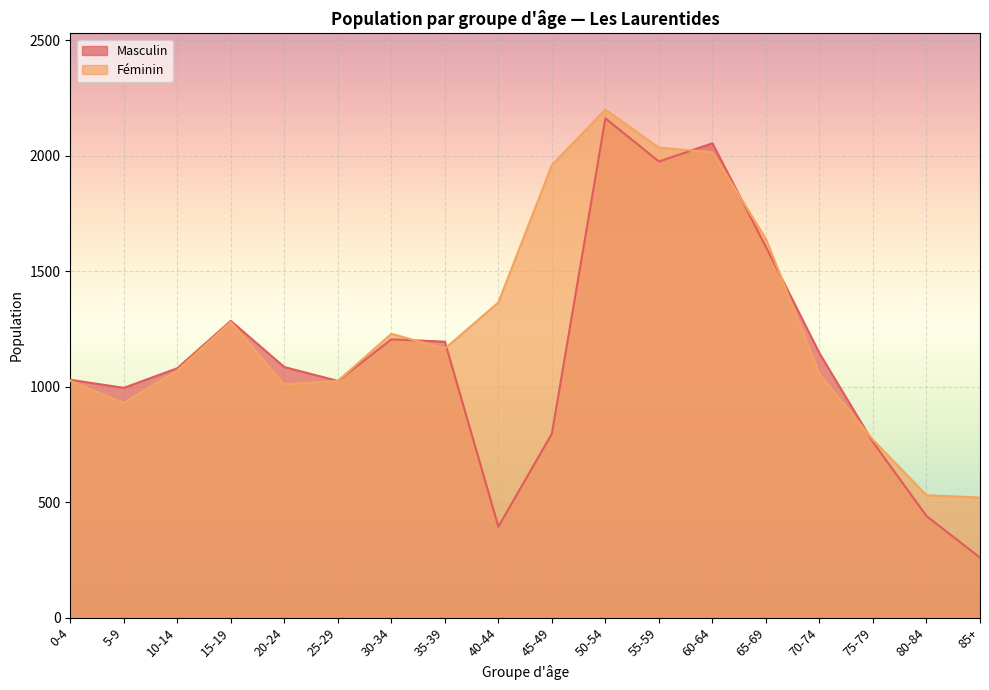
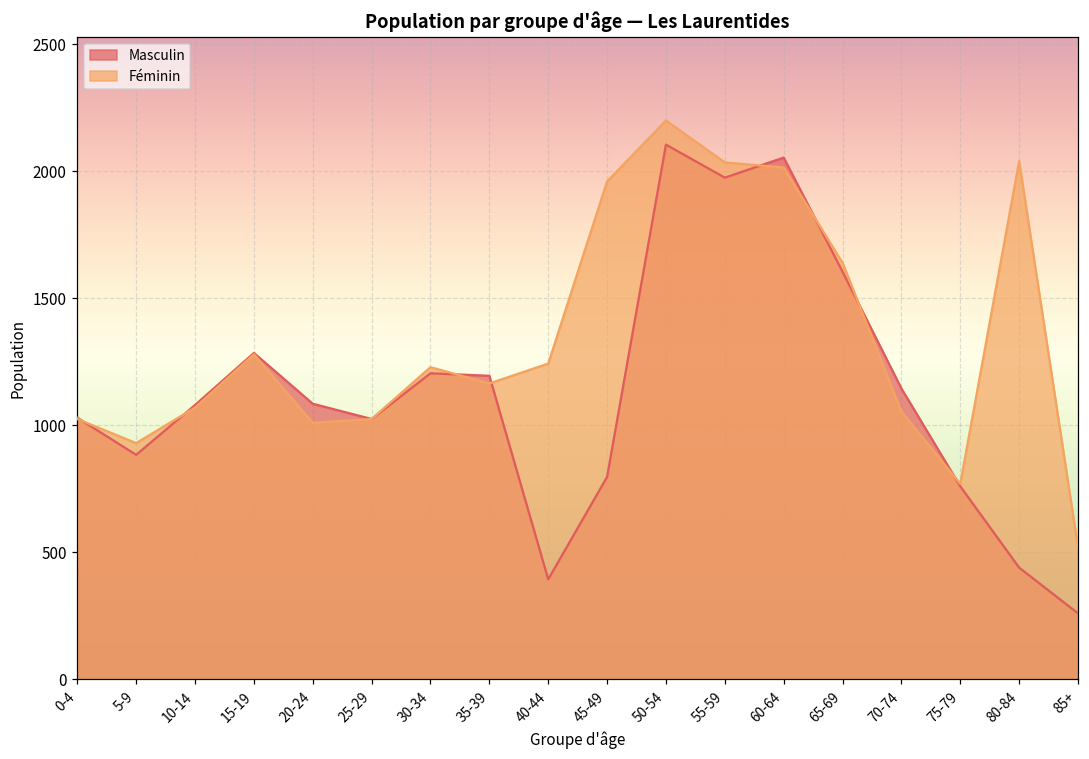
Masculin, 5-9: 1000 -> 880
Féminin, 40-44: 1370 -> 1240
Masculin, 50-54: 2160 -> 2110
Féminin, 80-84: 530 -> 2040
